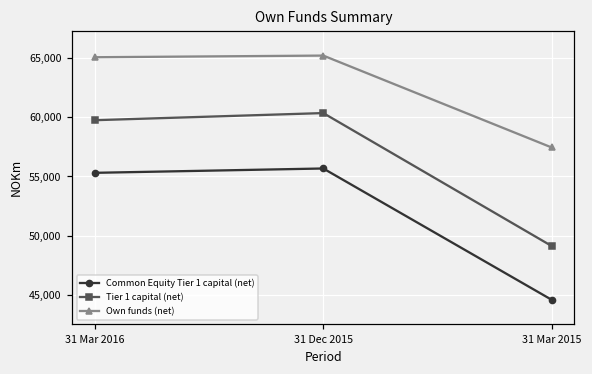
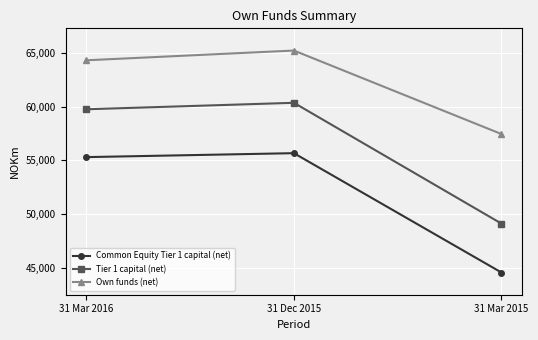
Own funds (net), 31 Mar 2016: 65,100 -> 64,300
